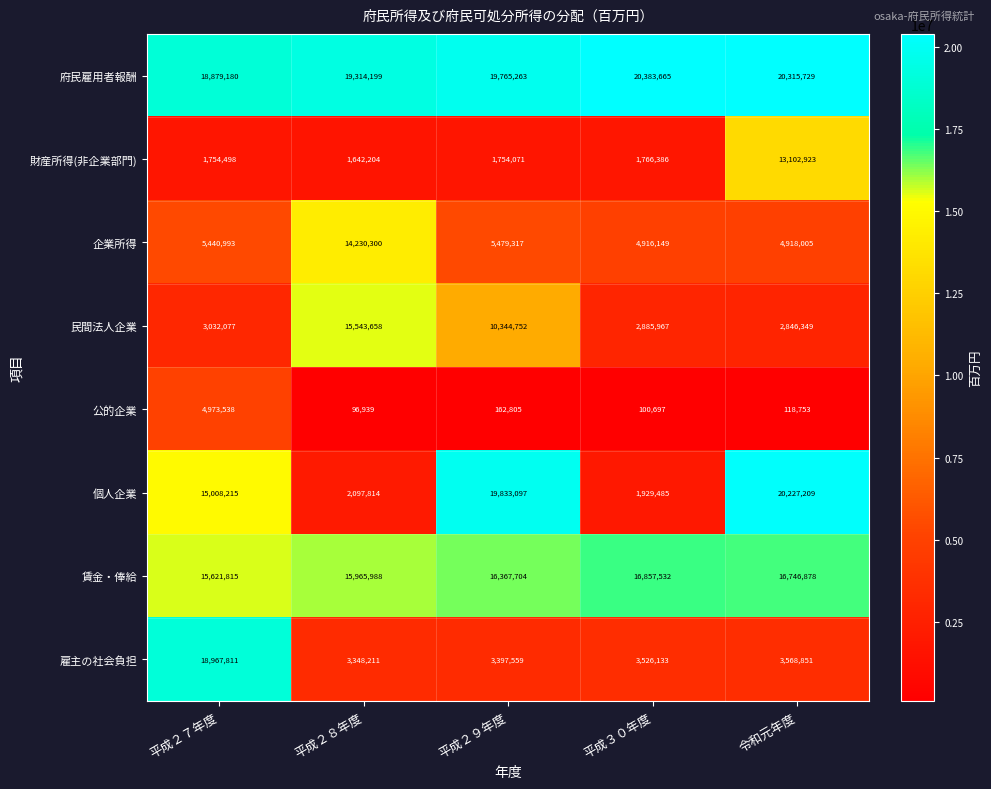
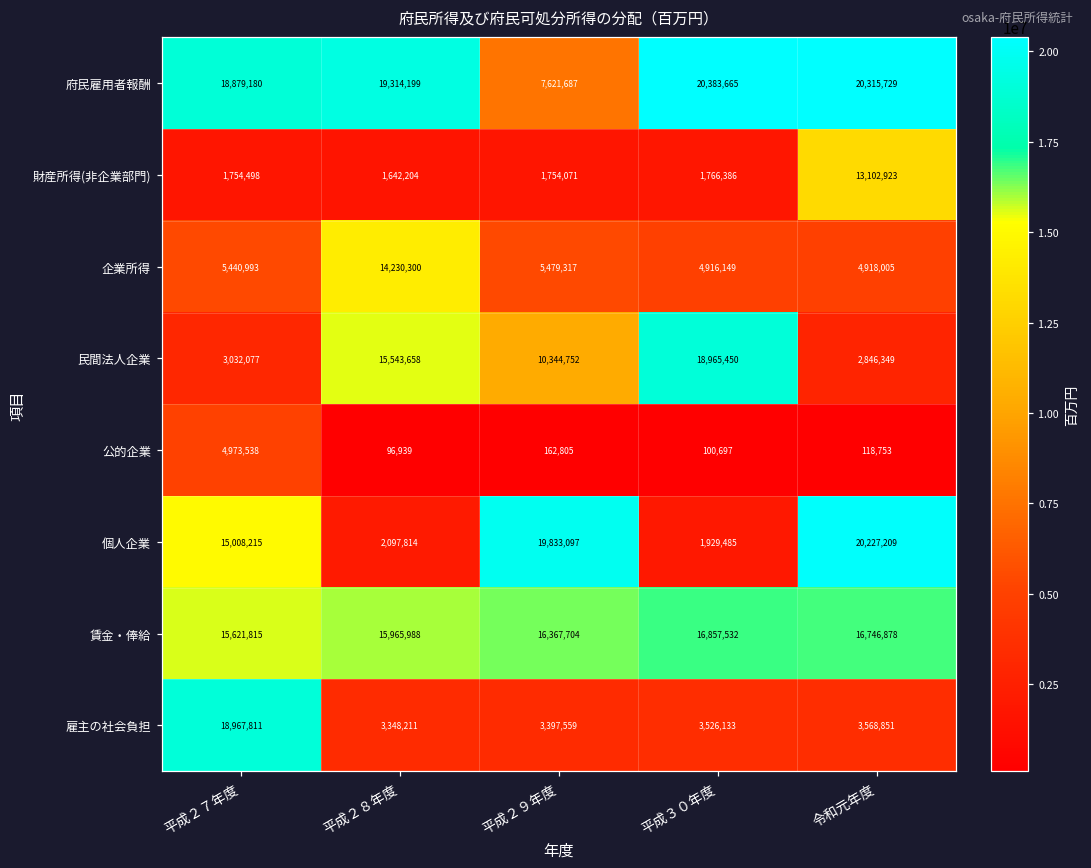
府民雇用者報酬, 平成２９年度: 19,765,263 -> 7,621,687
民間法人企業, 平成３０年度: 2,885,967 -> 18,965,450
